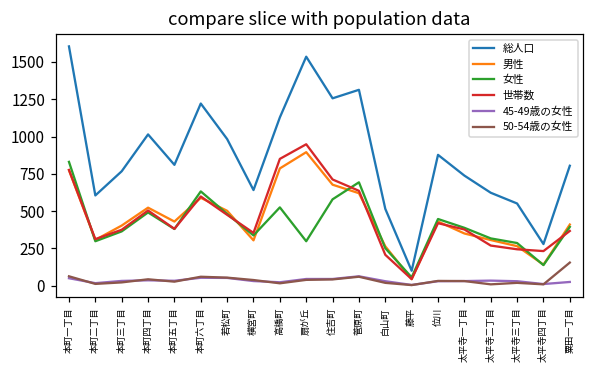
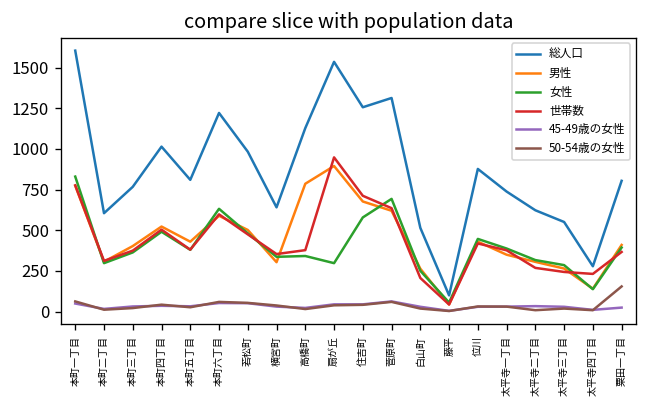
女性, 高橋町: 530 -> 340
世帯数, 高橋町: 850 -> 380
